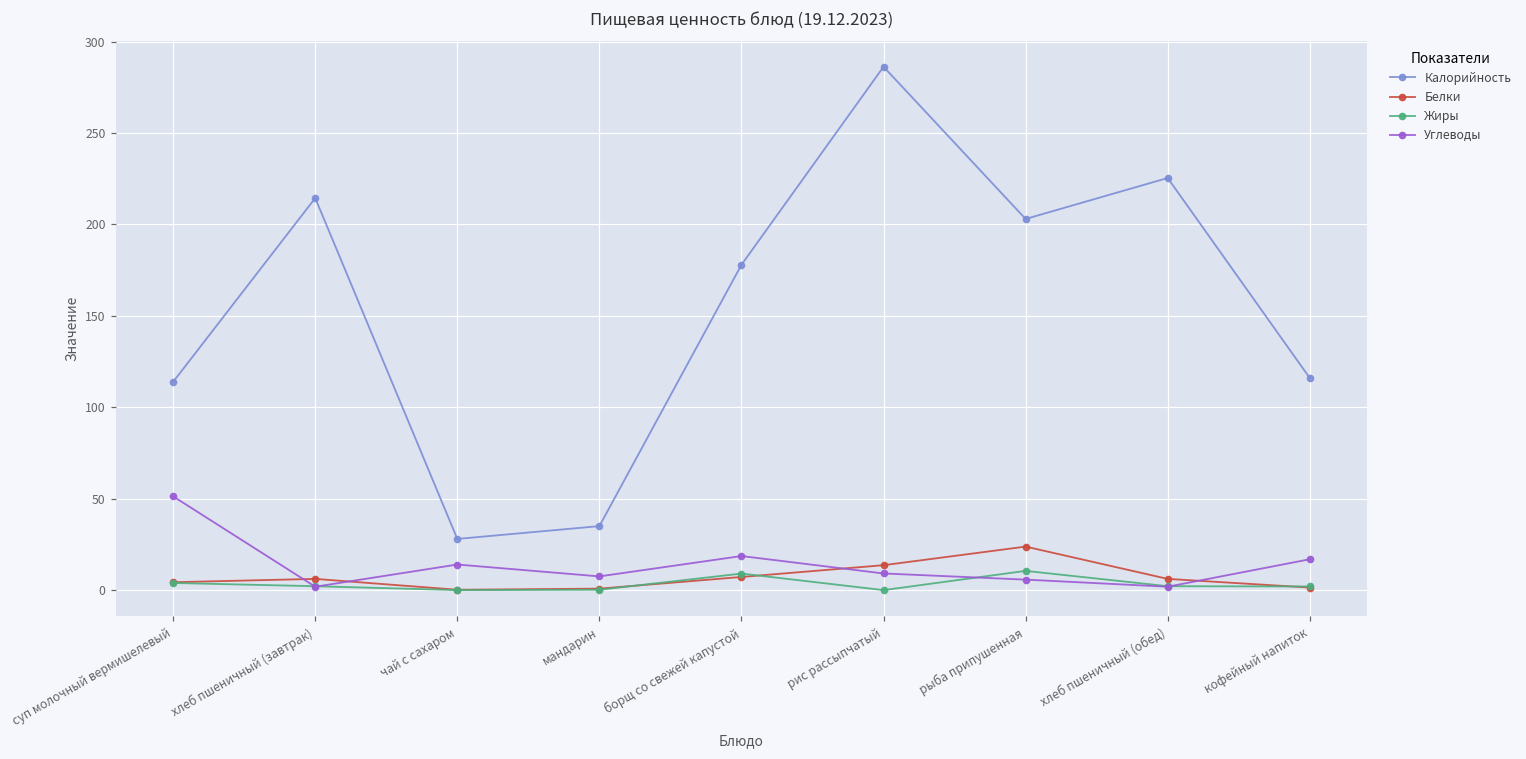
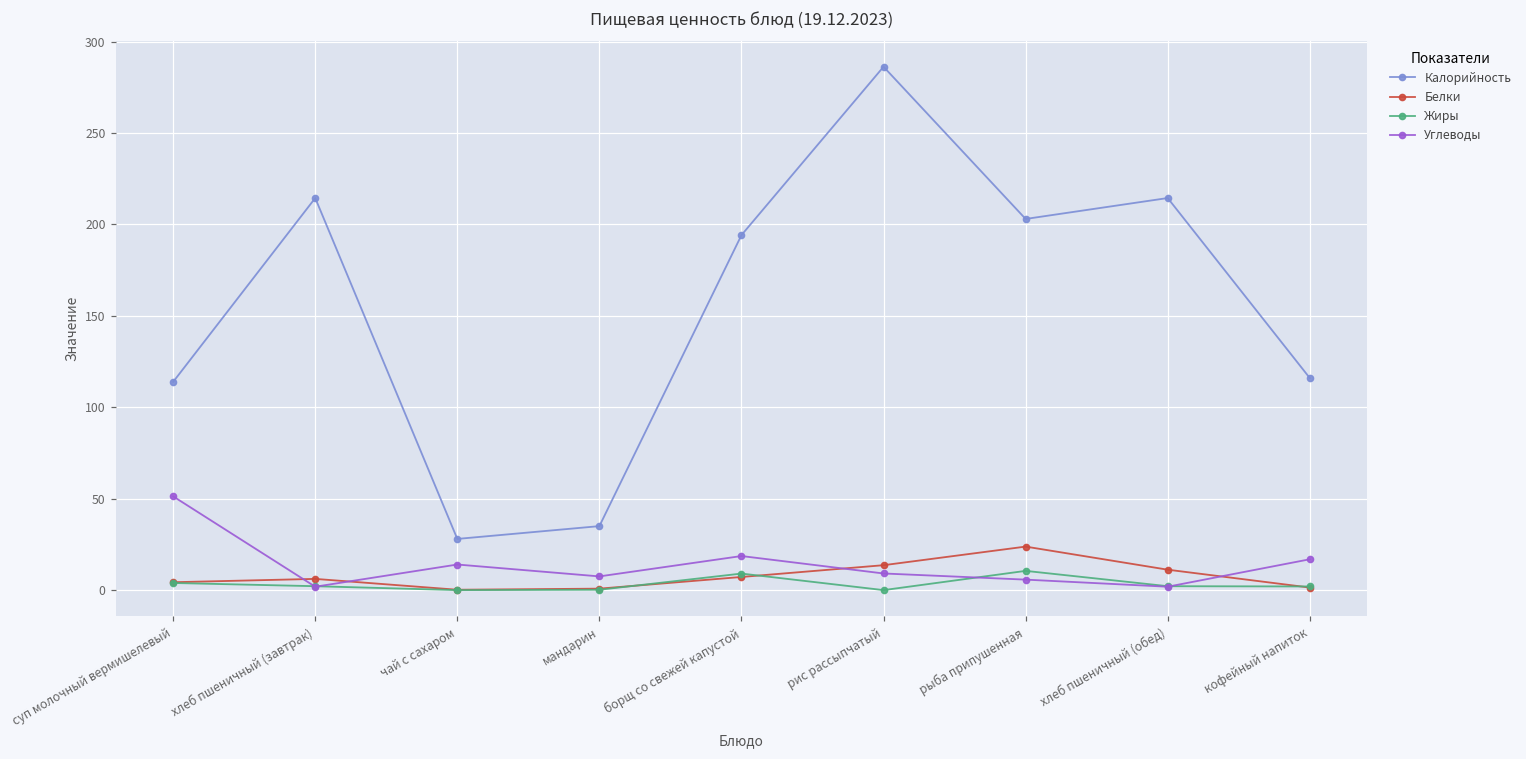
Калорийность, борщ со свежей капустой: 178 -> 194
Калорийность, хлеб пшеничный (обед): 225 -> 214
Белки, хлеб пшеничный (обед): 6 -> 11
